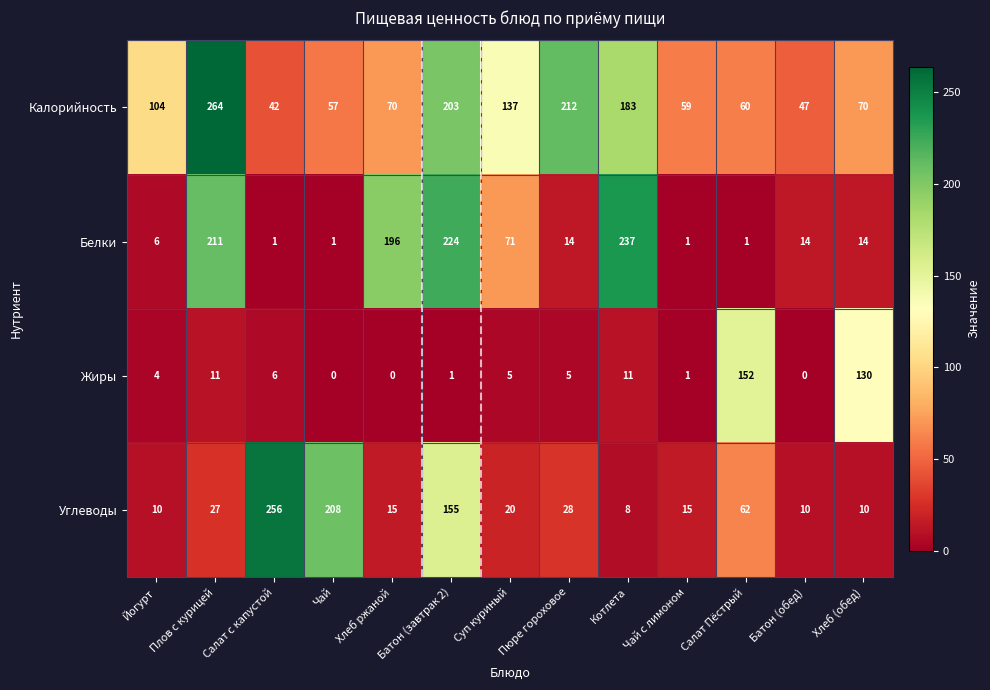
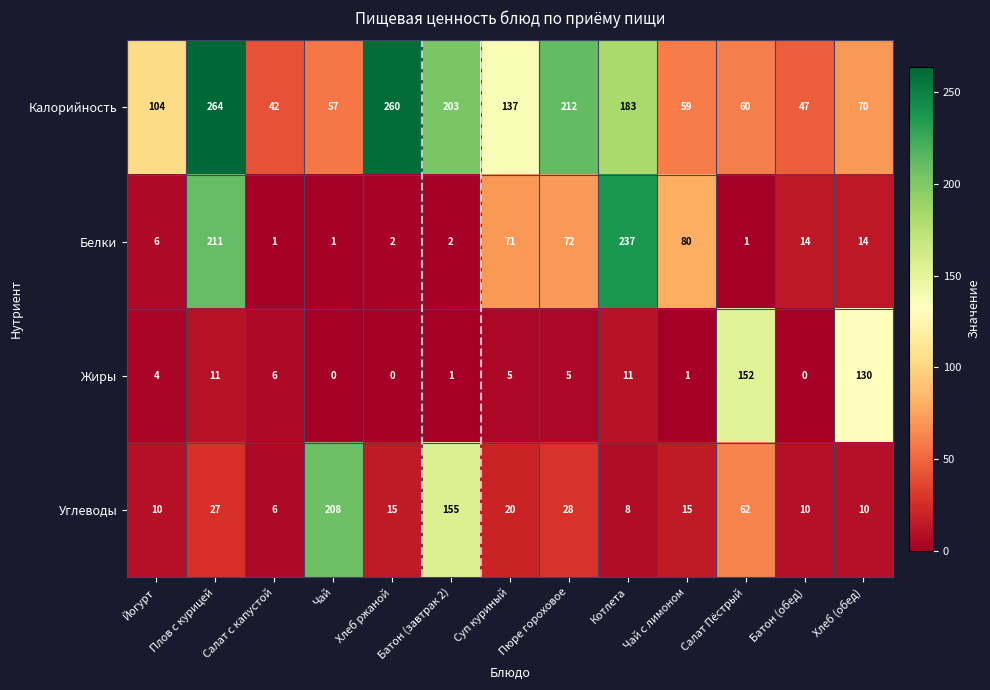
Калорийность, Хлеб ржаной: 70 -> 260
Белки, Хлеб ржаной: 196 -> 2
Белки, Батон (завтрак 2): 224 -> 2
Белки, Пюре гороховое: 14 -> 72
Белки, Чай с лимоном: 1 -> 80
Углеводы, Салат с капустой: 256 -> 6
